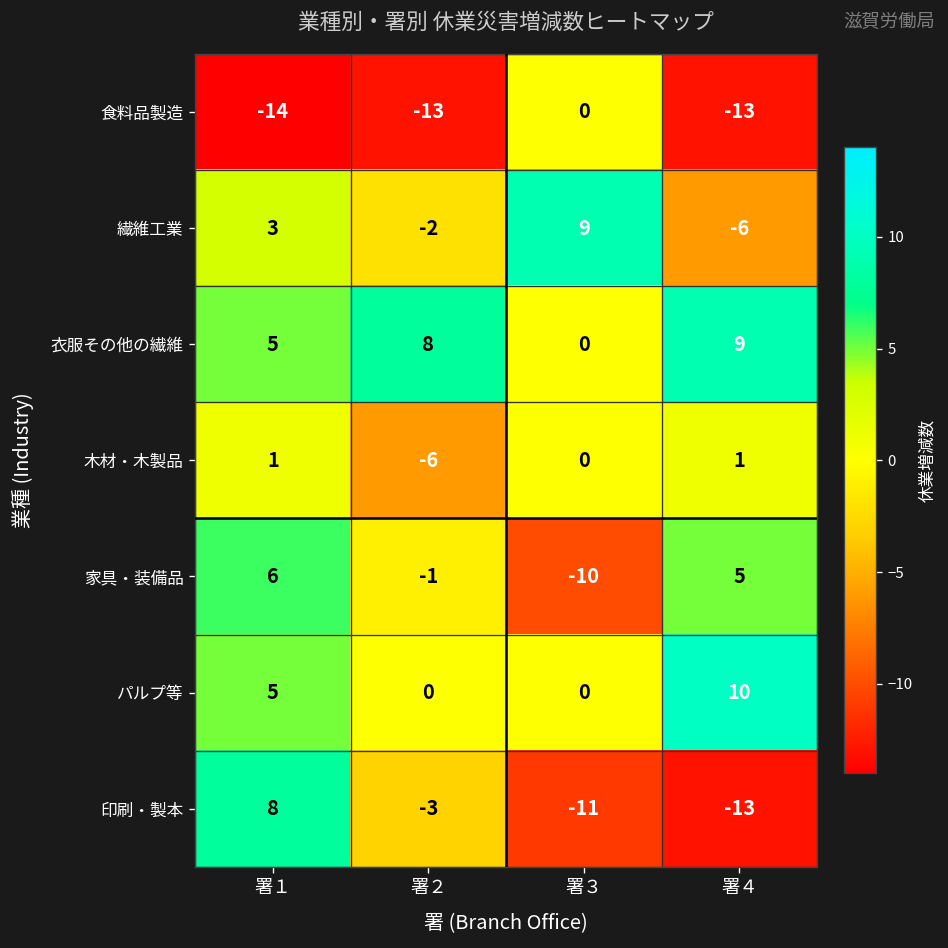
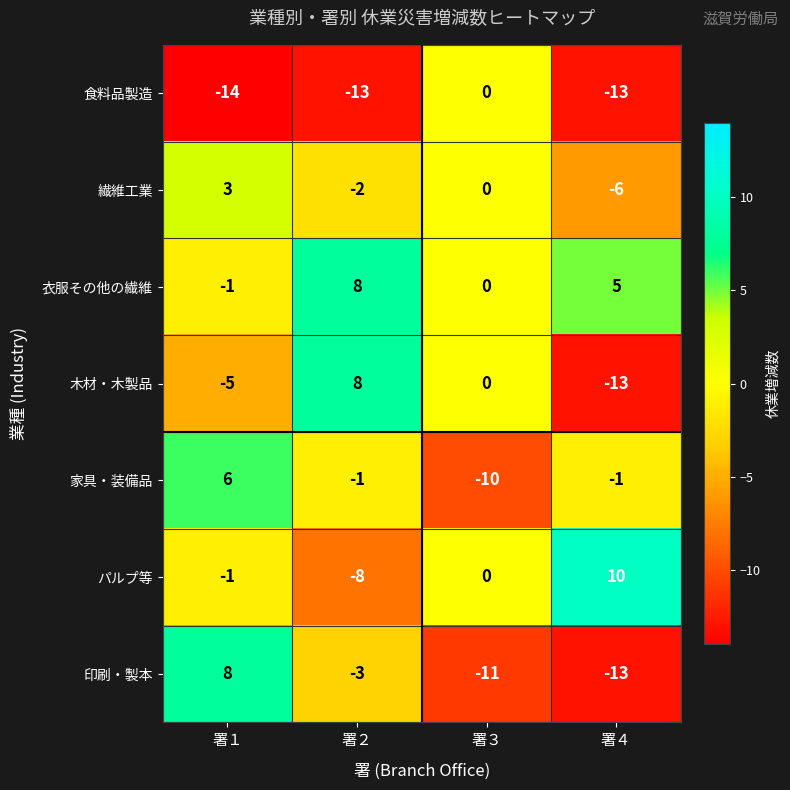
繊維工業, 署３: 9 -> 0
衣服その他の繊維, 署１: 5 -> -1
衣服その他の繊維, 署４: 9 -> 5
木材・木製品, 署１: 1 -> -5
木材・木製品, 署２: -6 -> 8
木材・木製品, 署４: 1 -> -13
家具・装備品, 署４: 5 -> -1
パルプ等, 署１: 5 -> -1
パルプ等, 署２: 0 -> -8
